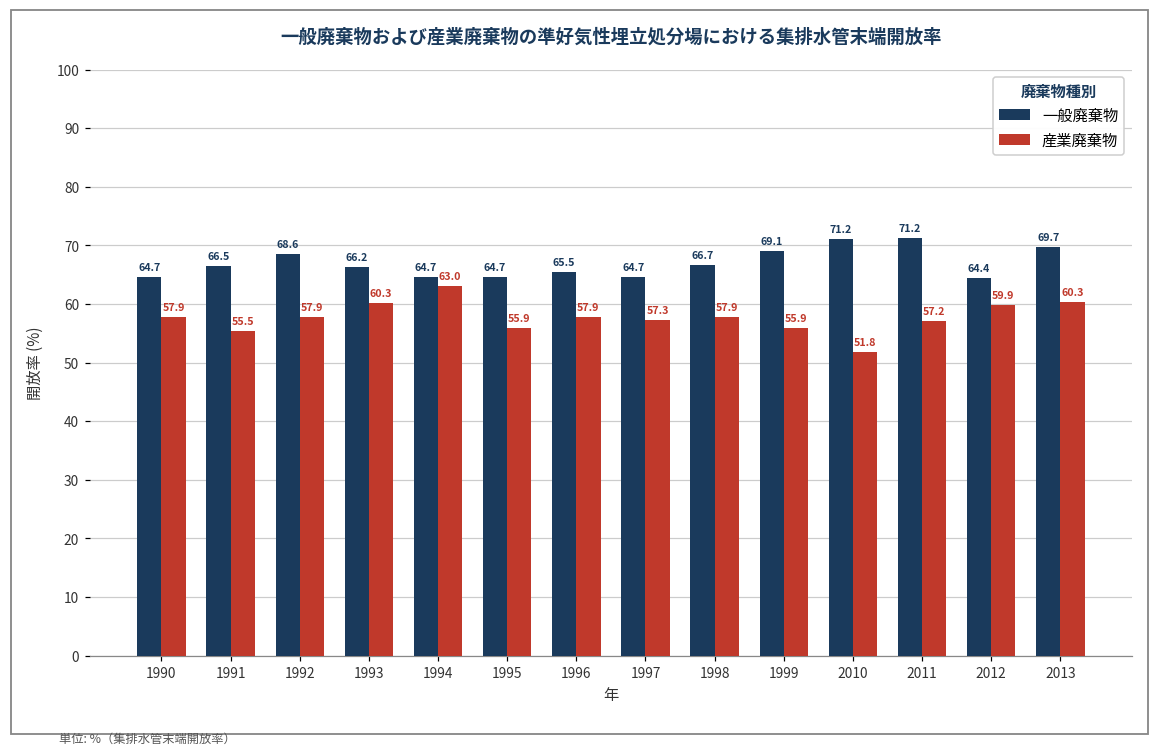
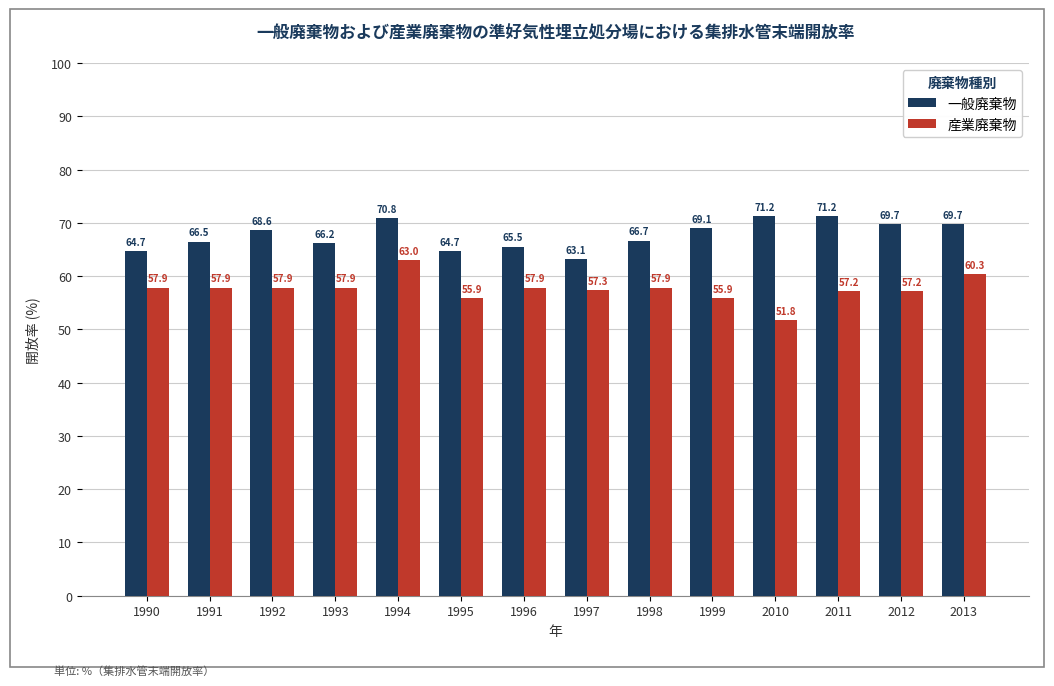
産業廃棄物, 1991: 55.5 -> 57.9
産業廃棄物, 1993: 60.3 -> 57.9
一般廃棄物, 1994: 64.7 -> 70.8
一般廃棄物, 1997: 64.7 -> 63.1
一般廃棄物, 2012: 64.4 -> 69.7
産業廃棄物, 2012: 59.9 -> 57.2
